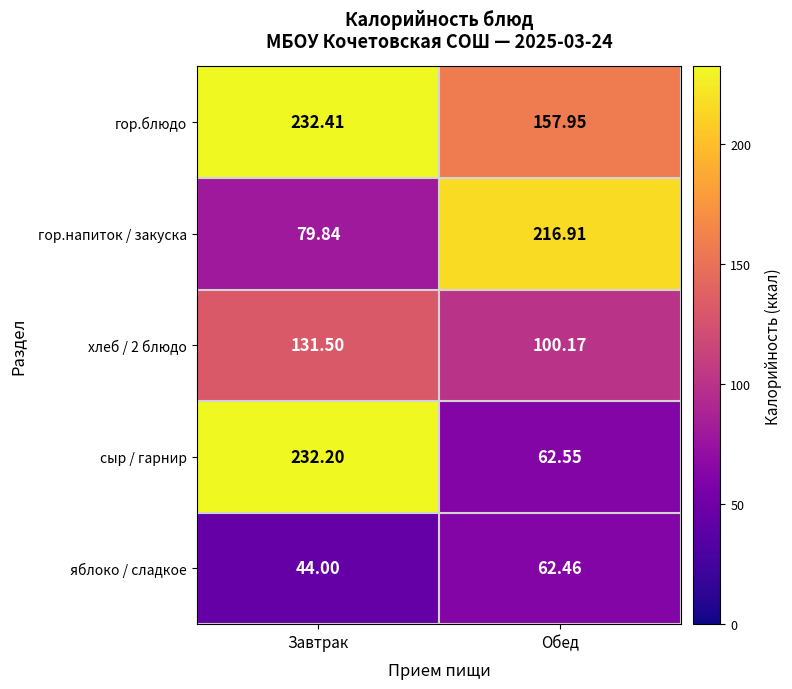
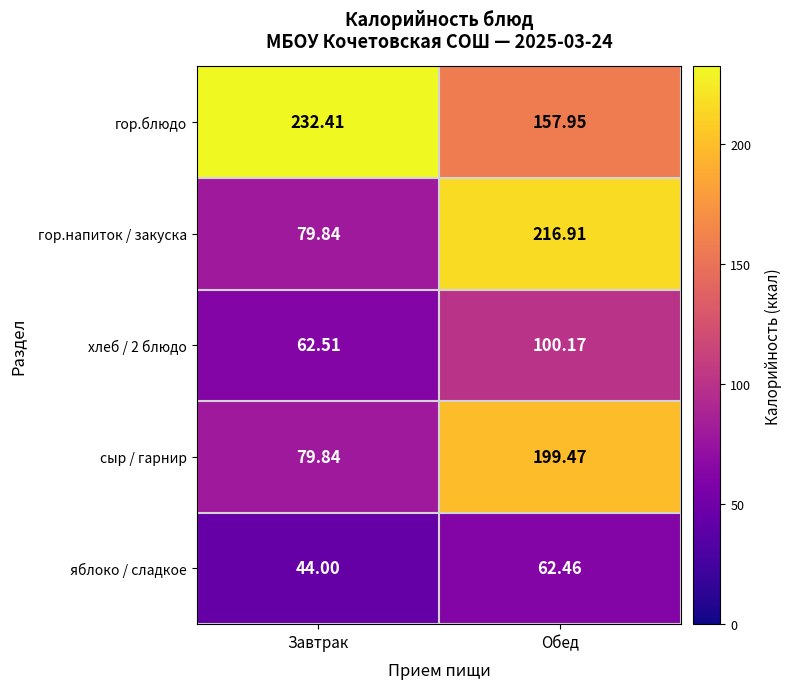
хлеб / 2 блюдо, Завтрак: 131.50 -> 62.51
сыр / гарнир, Завтрак: 232.20 -> 79.84
сыр / гарнир, Обед: 62.55 -> 199.47
